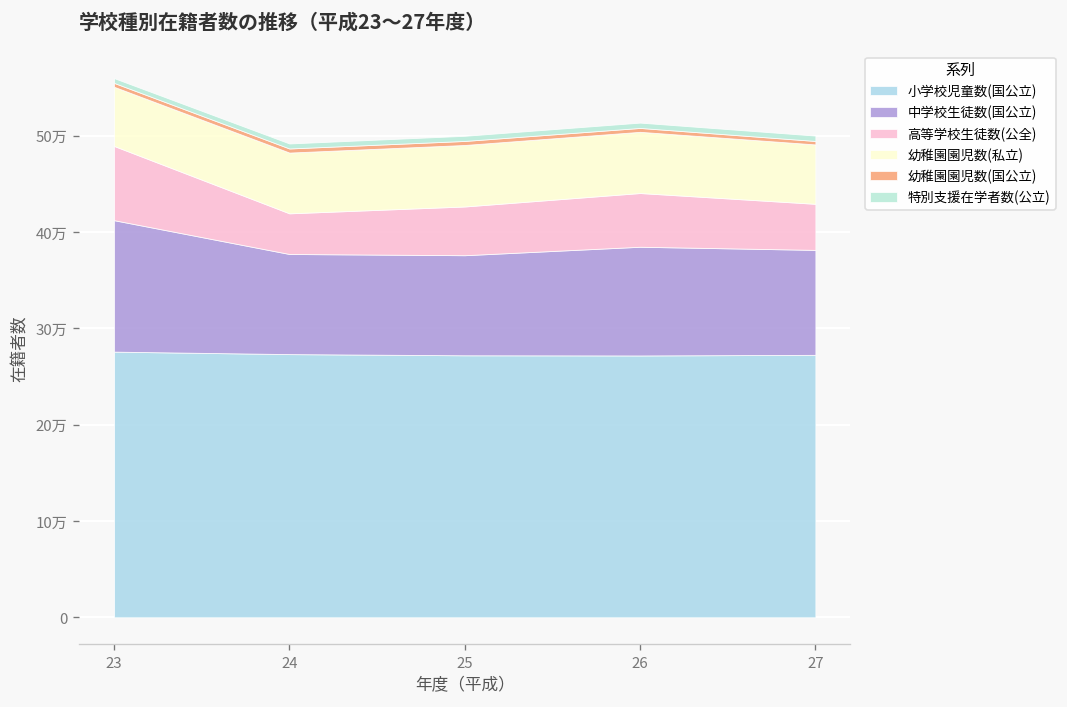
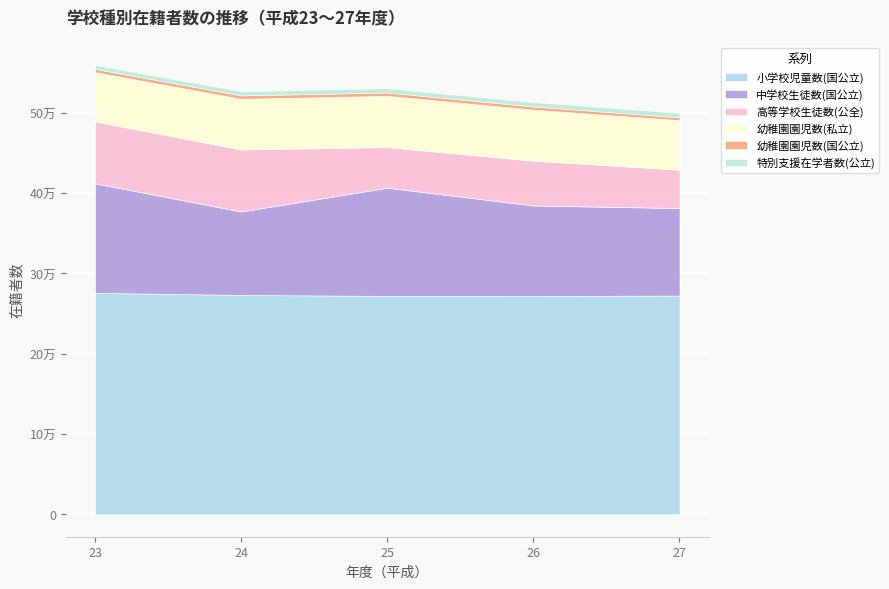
高等学校生徒数(公全), 24: 4万 -> 8万
中学校生徒数(国公立), 25: 10万 -> 13万
